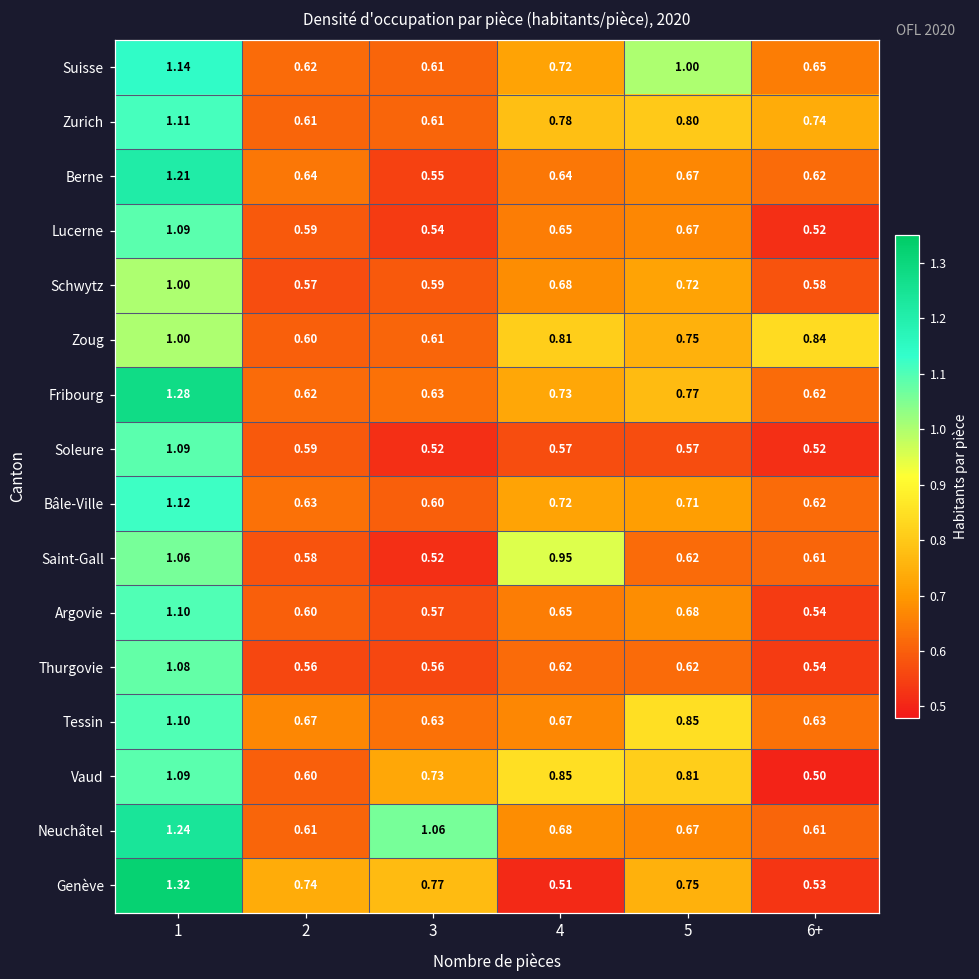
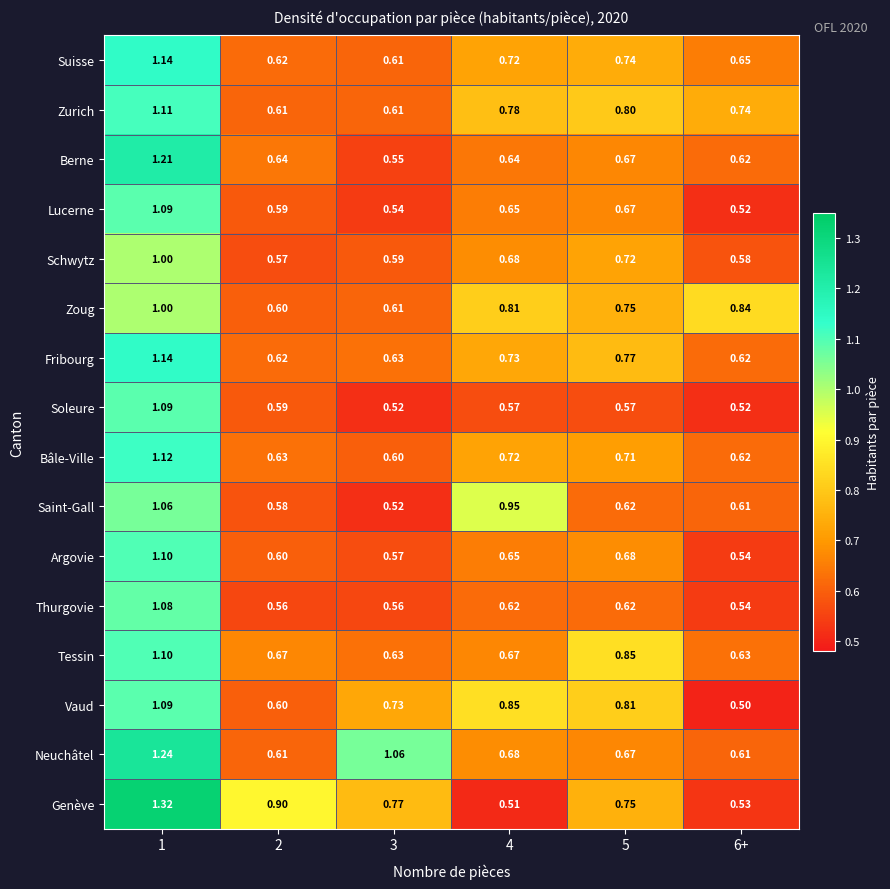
Suisse, 5: 1.00 -> 0.74
Fribourg, 1: 1.28 -> 1.14
Genève, 2: 0.74 -> 0.90
